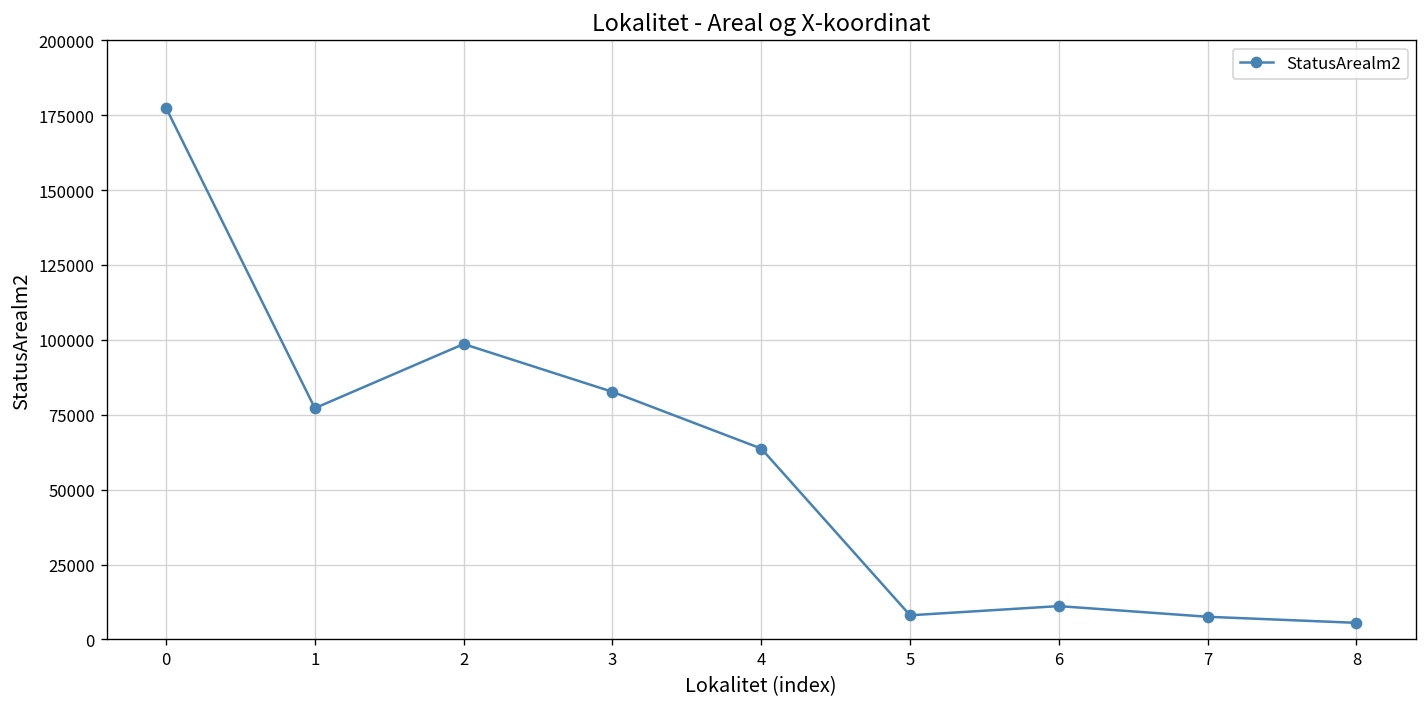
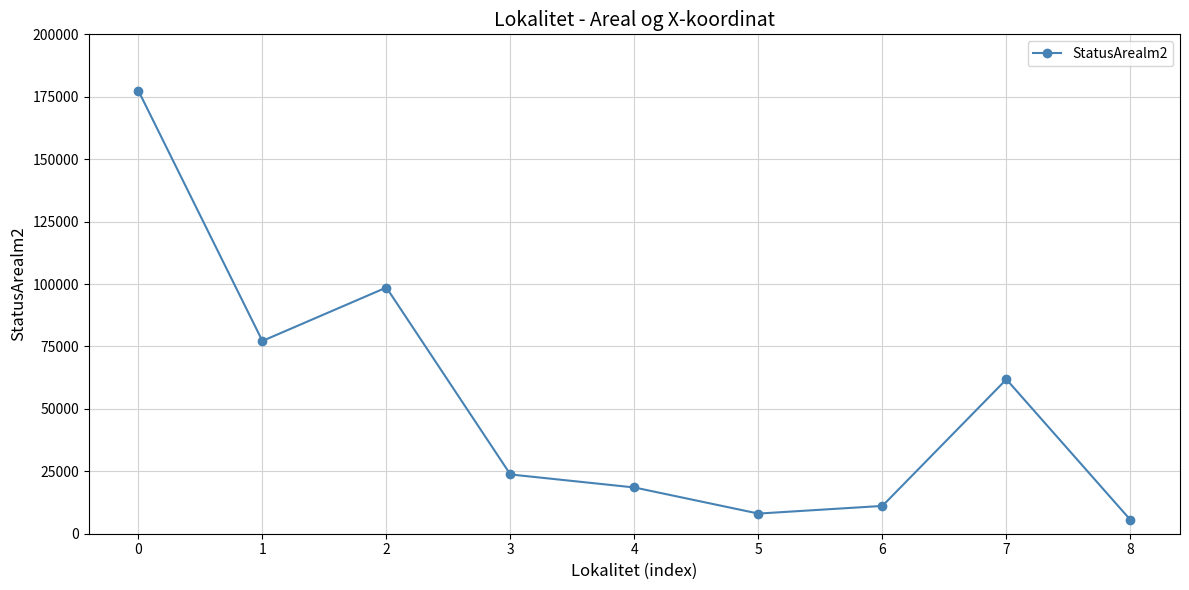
3: 83000 -> 24000
4: 64000 -> 19000
7: 8000 -> 62000
